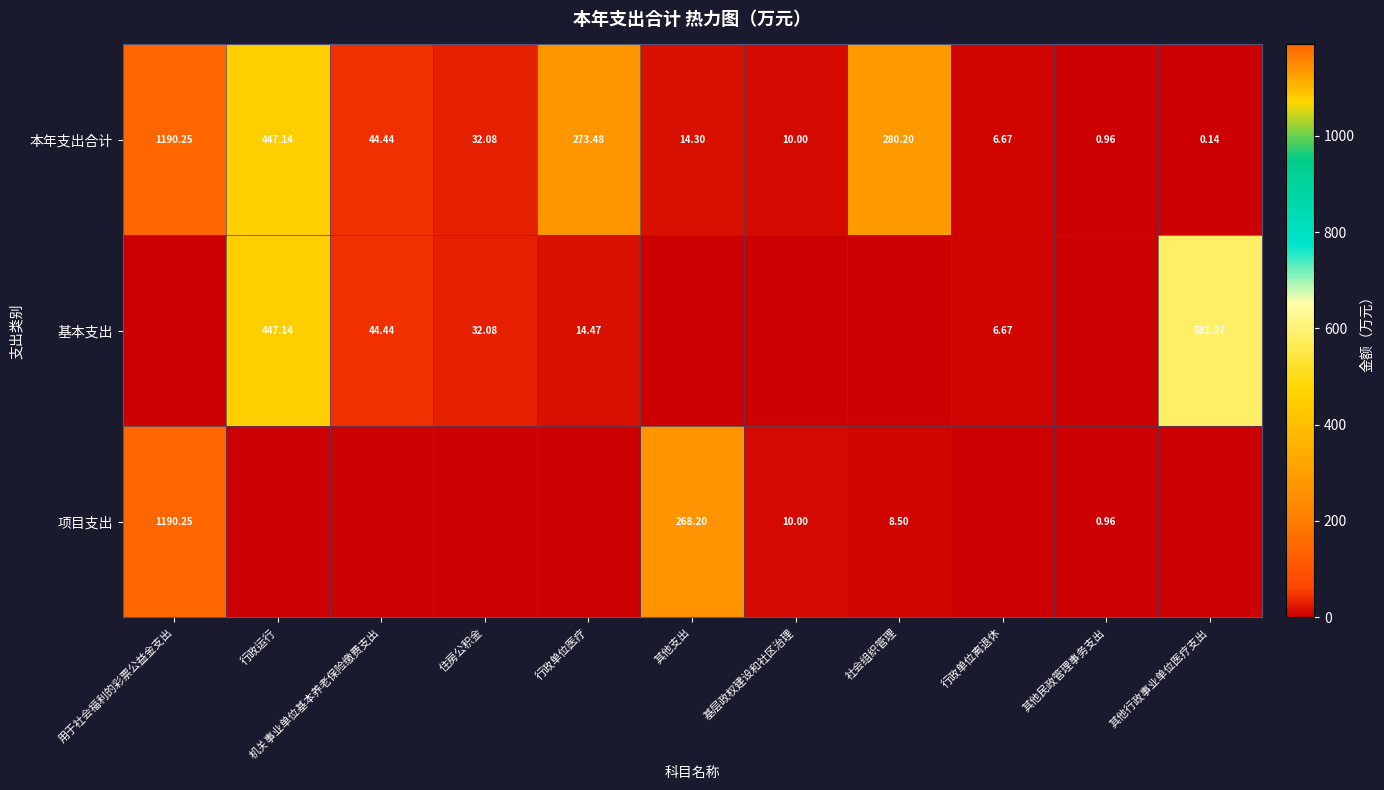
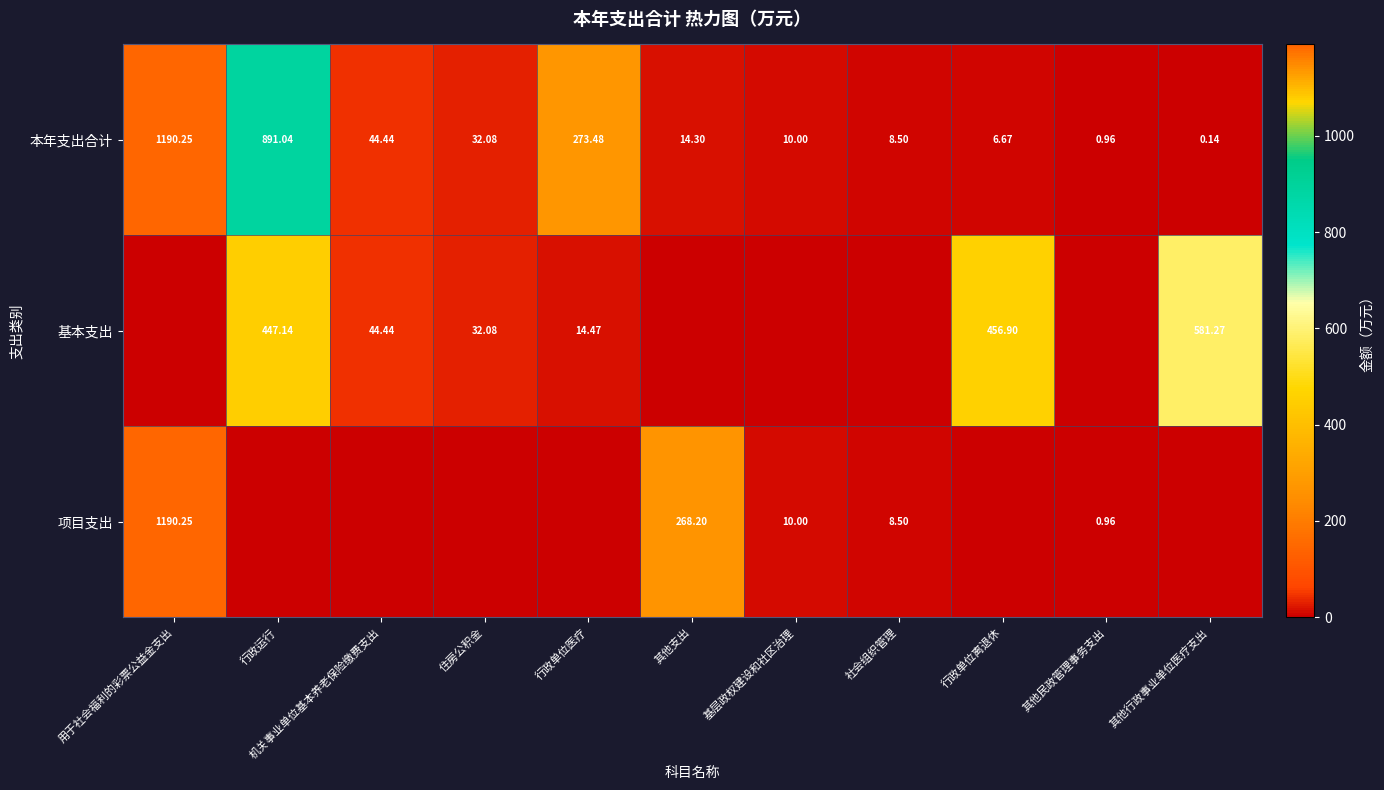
本年支出合计, 行政运行: 447.14 -> 891.04
本年支出合计, 社会组织管理: 280.20 -> 8.50
基本支出, 行政单位离退休: 6.67 -> 456.90
